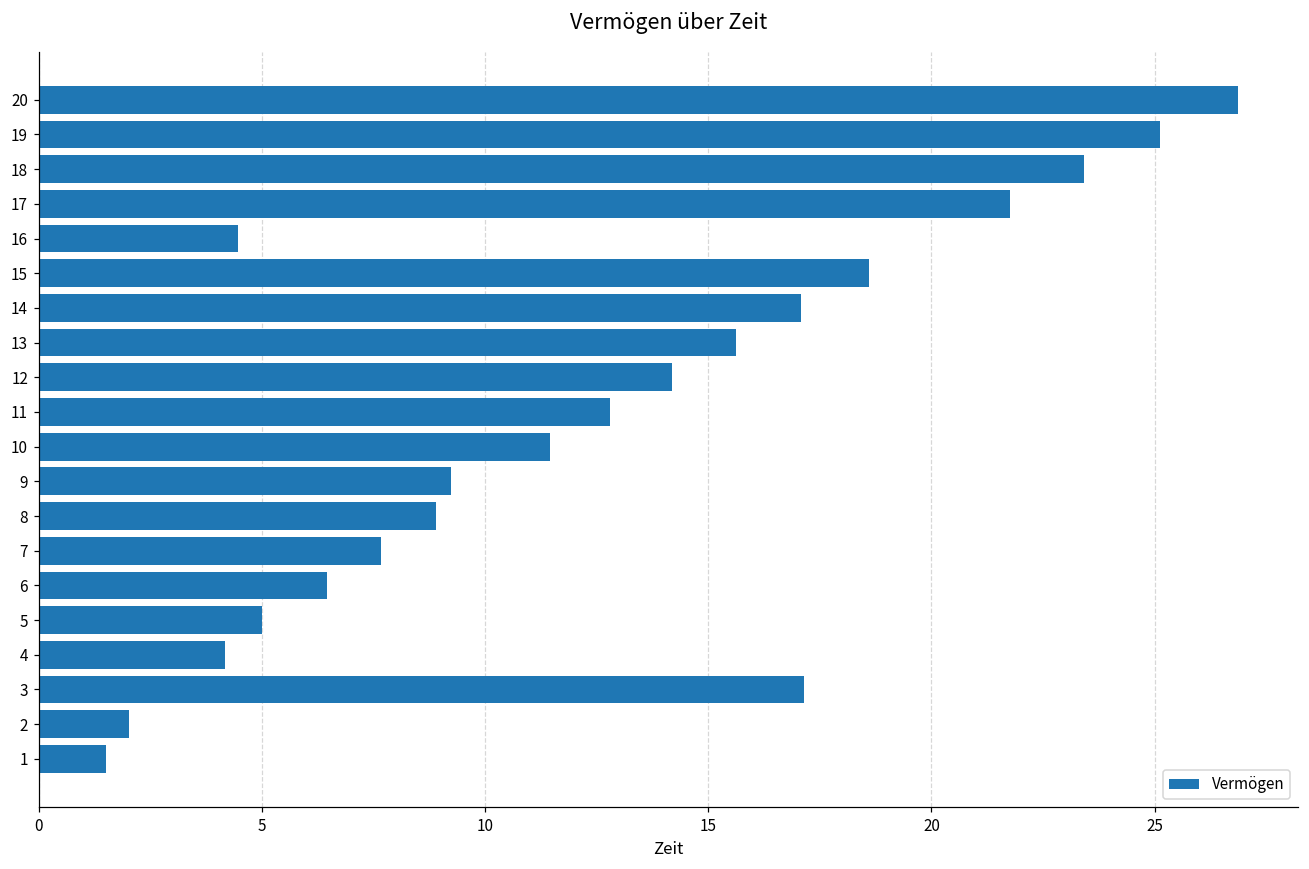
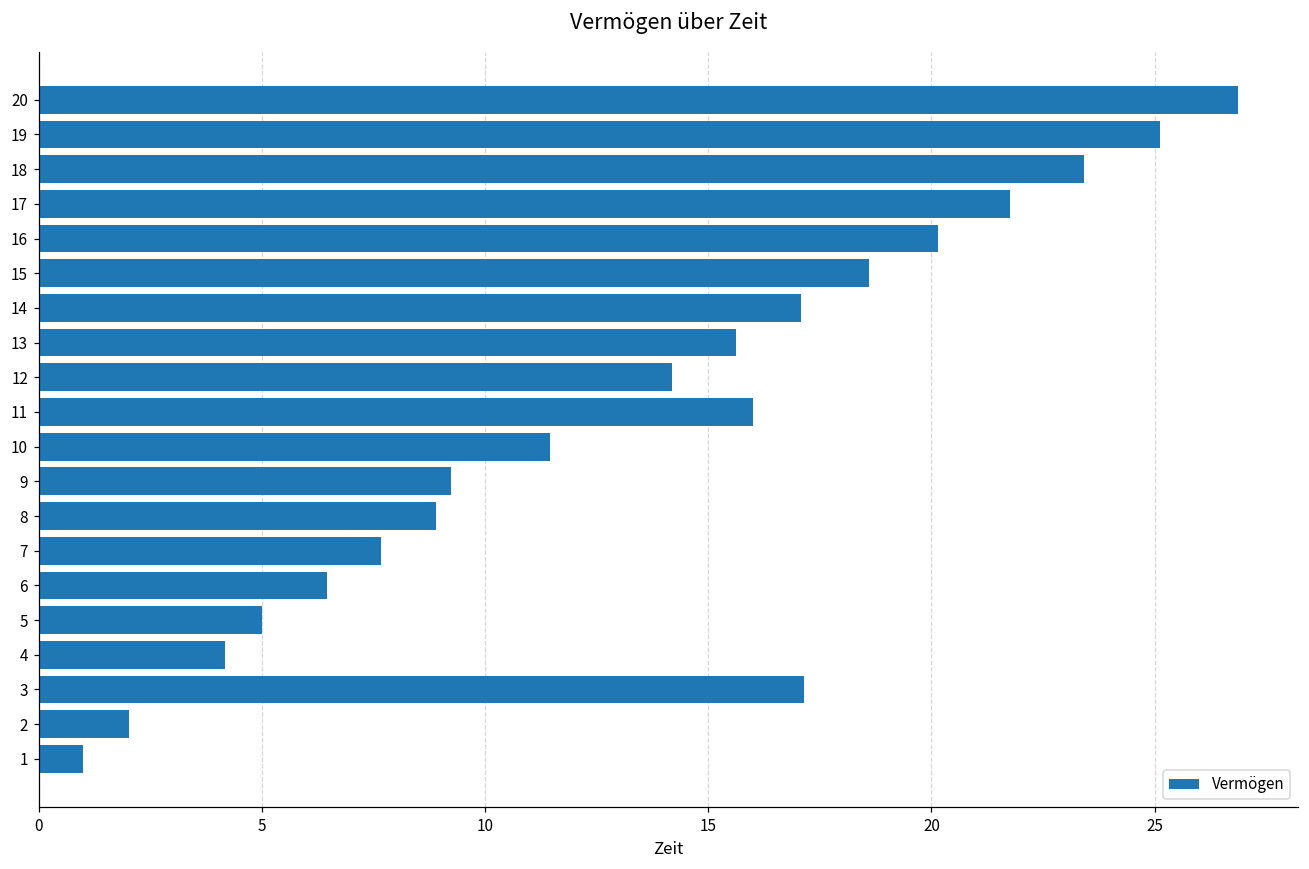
16: 4.5 -> 20.2
11: 12.8 -> 16.0
1: 1.5 -> 1.0
